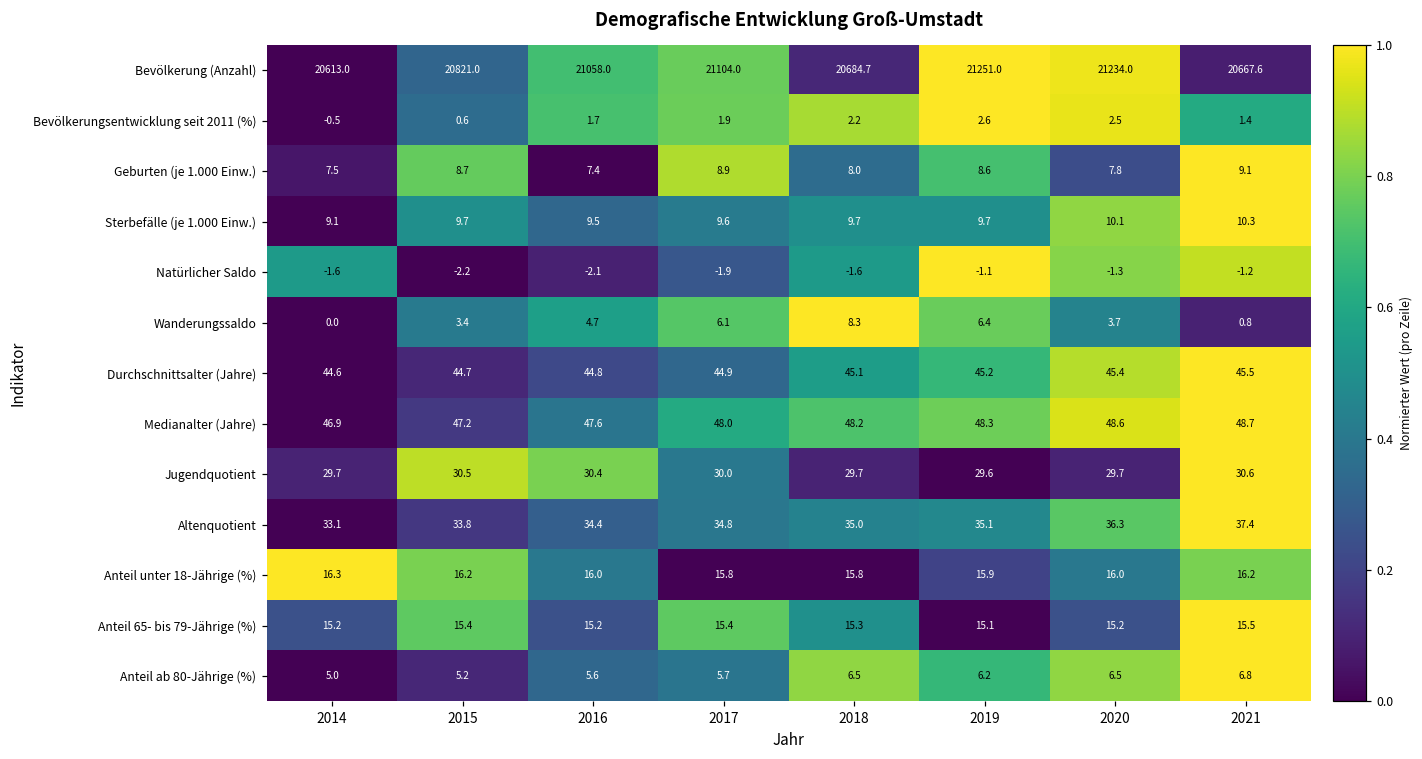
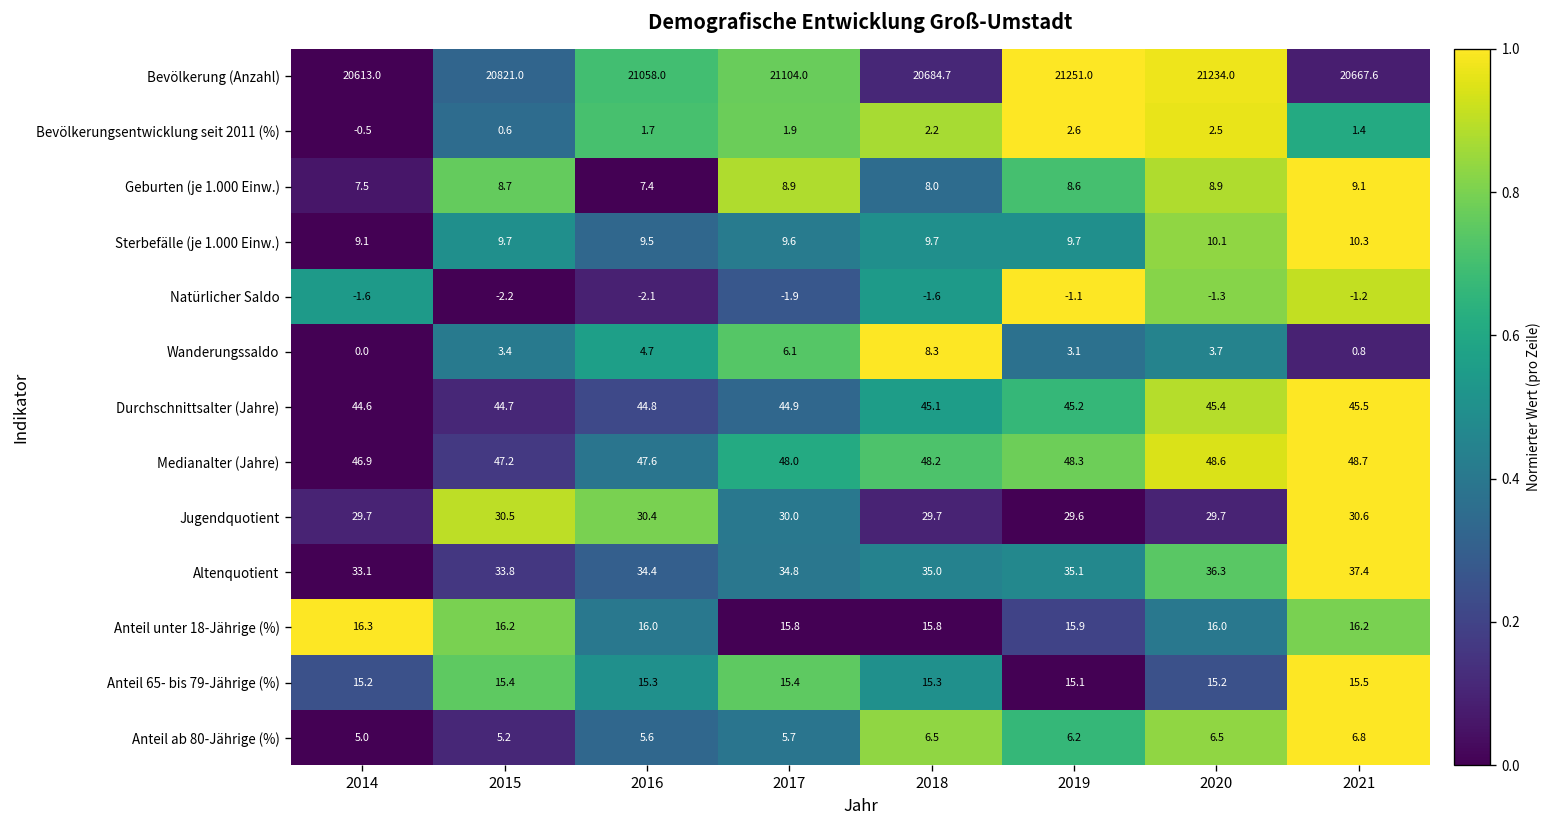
Geburten (je 1.000 Einw.), 2020: 7.8 -> 8.9
Wanderungssaldo, 2019: 6.4 -> 3.1
Anteil 65- bis 79-Jährige (%), 2016: 15.2 -> 15.3
